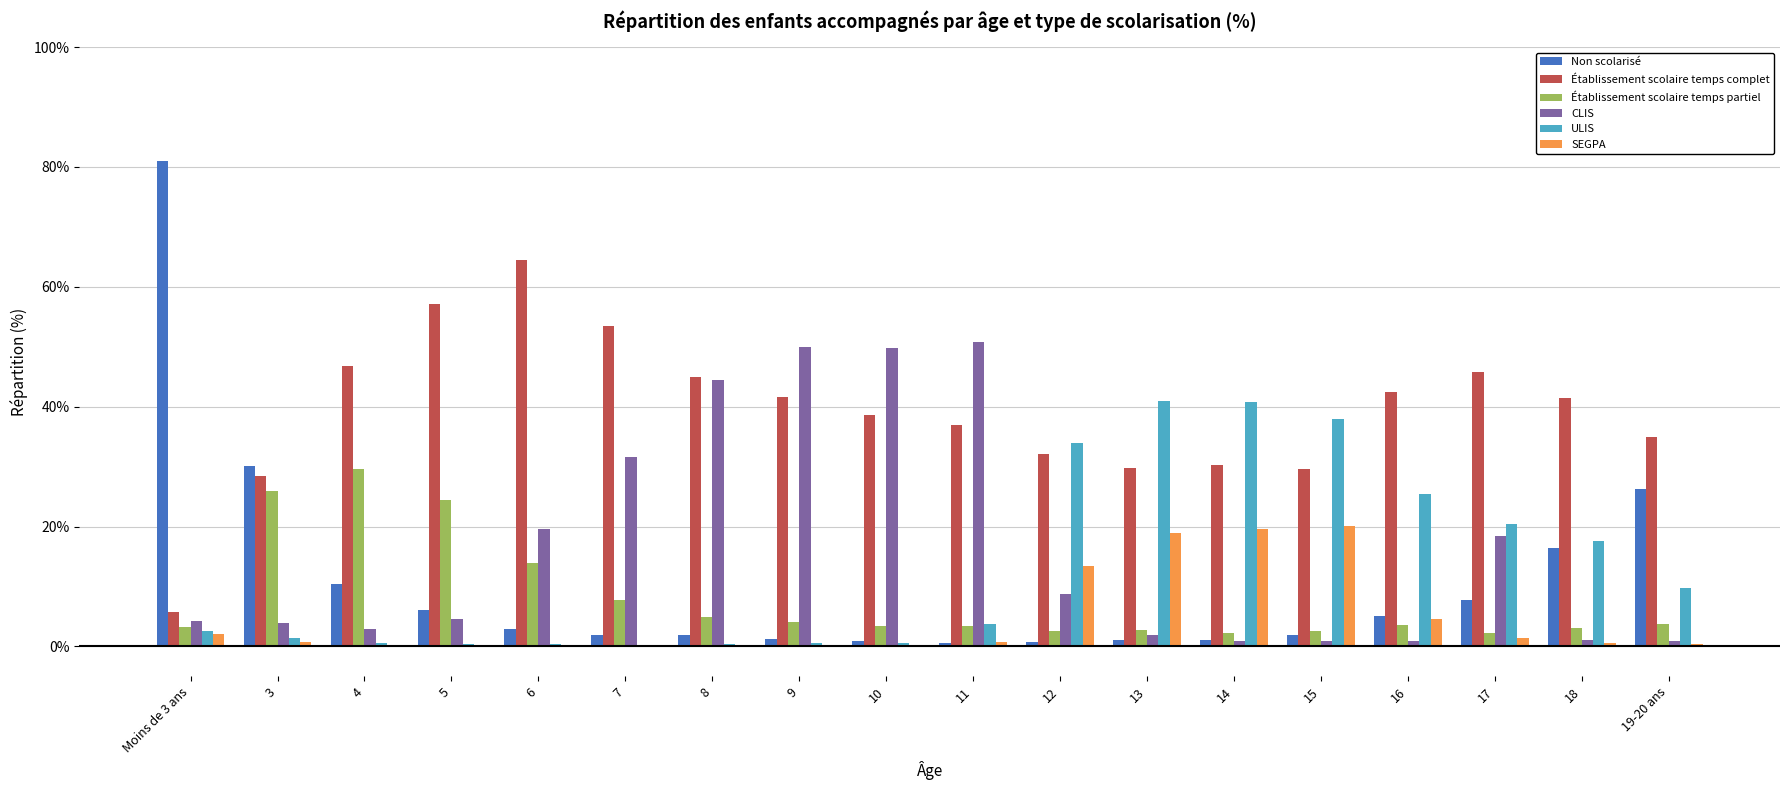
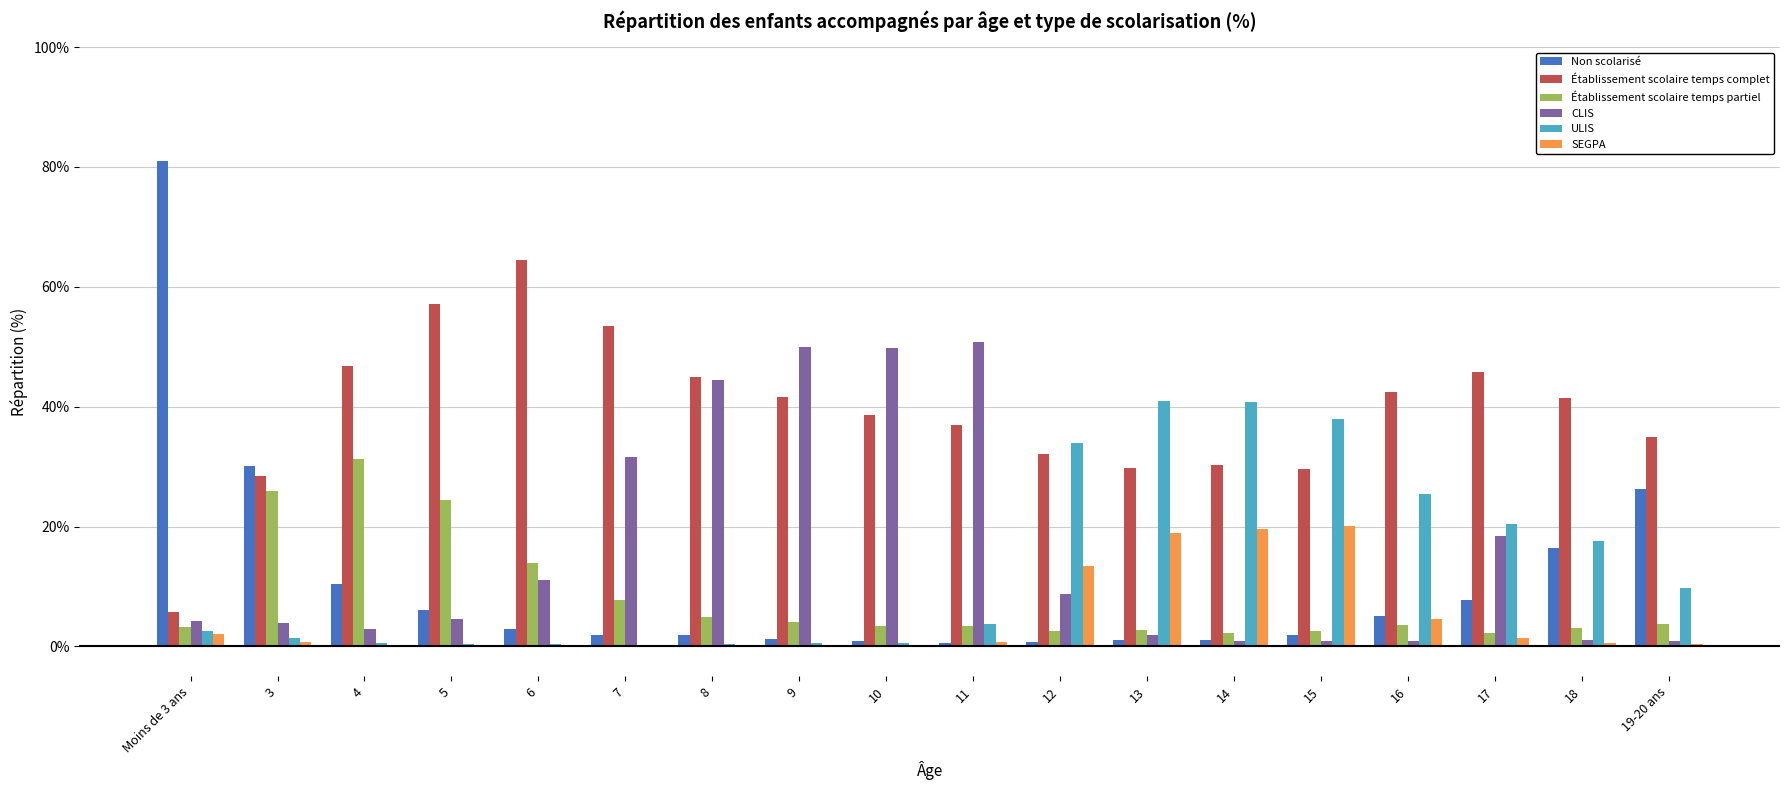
Établissement scolaire temps partiel, 4: 30% -> 31%
CLIS, 6: 20% -> 11%
